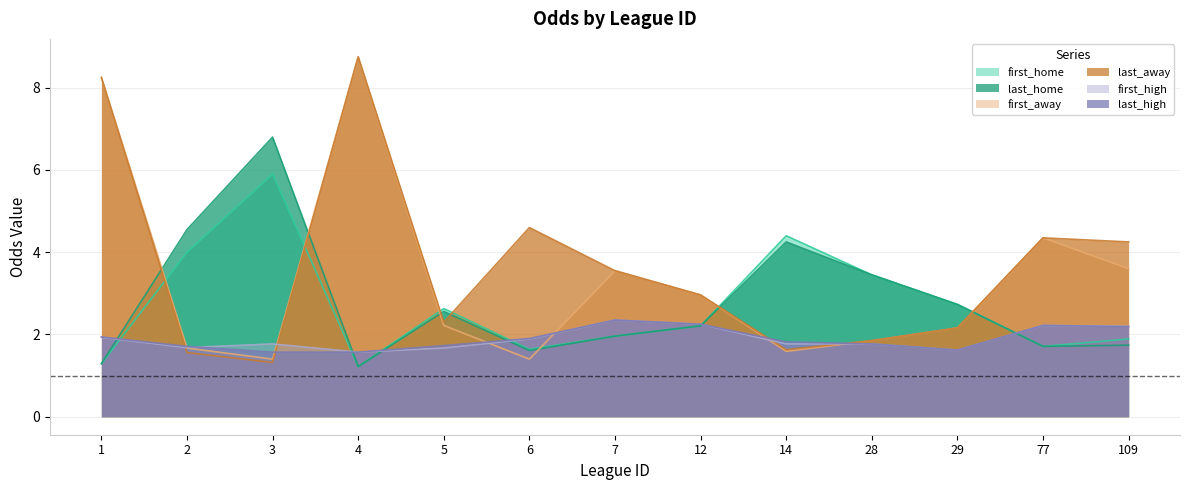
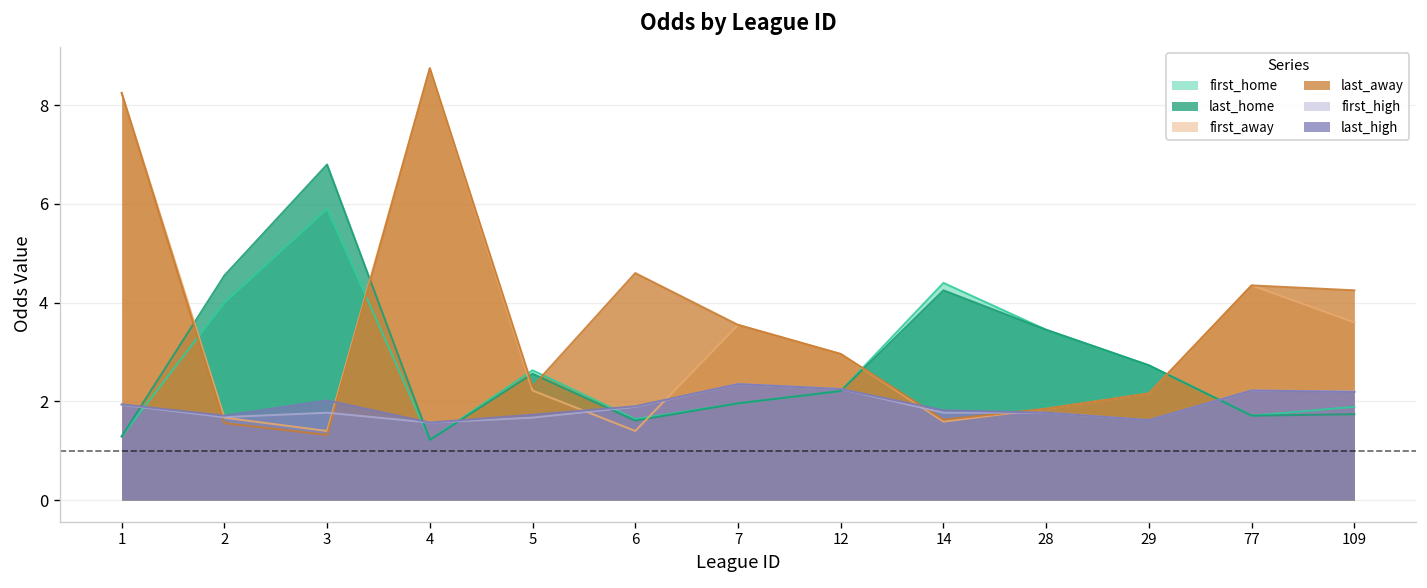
last_high, 3: 1.6 -> 2.0
